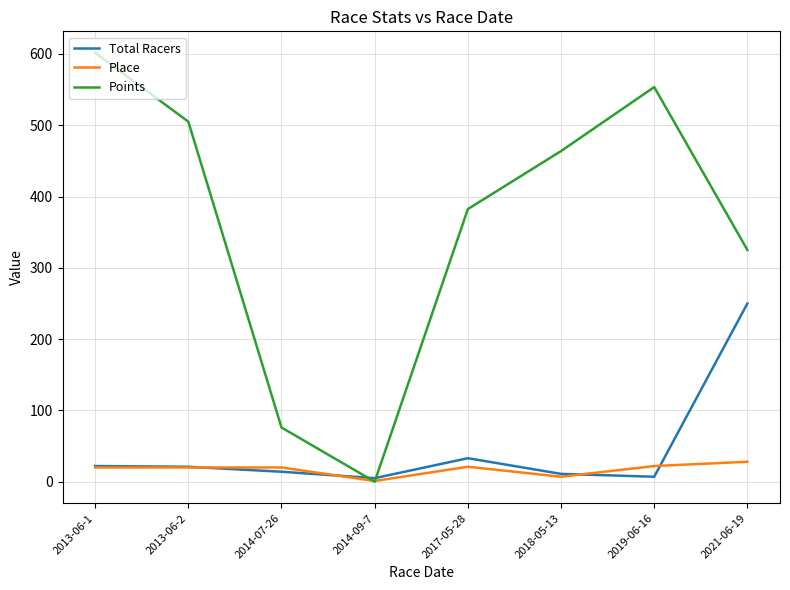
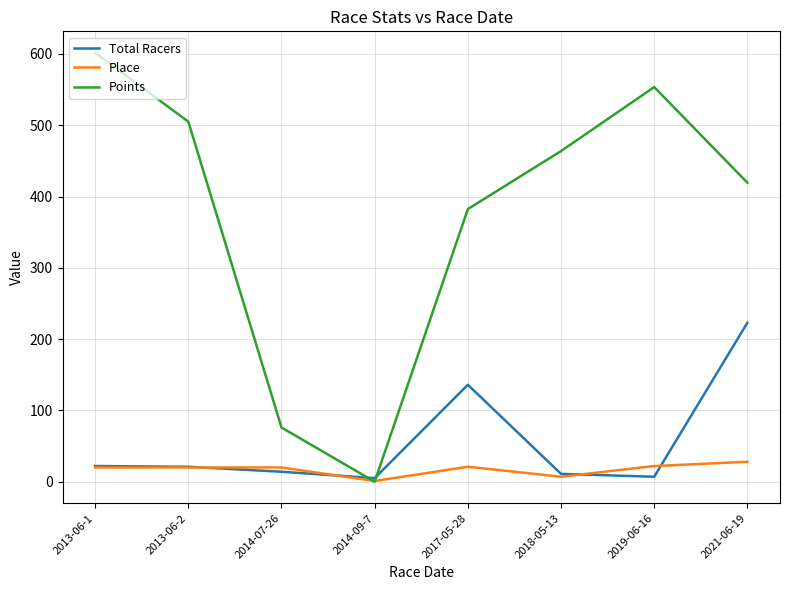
Total Racers, 2017-05-28: 30 -> 140
Total Racers, 2021-06-19: 250 -> 220
Points, 2021-06-19: 330 -> 420
